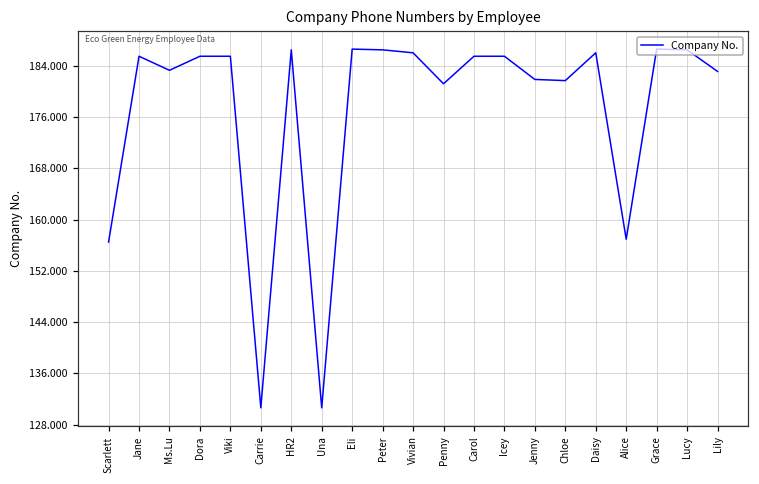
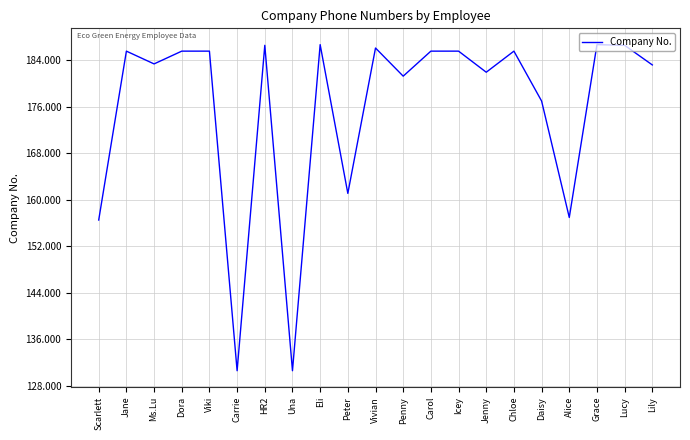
Peter: 187 -> 161
Chloe: 182 -> 186
Daisy: 186 -> 177
